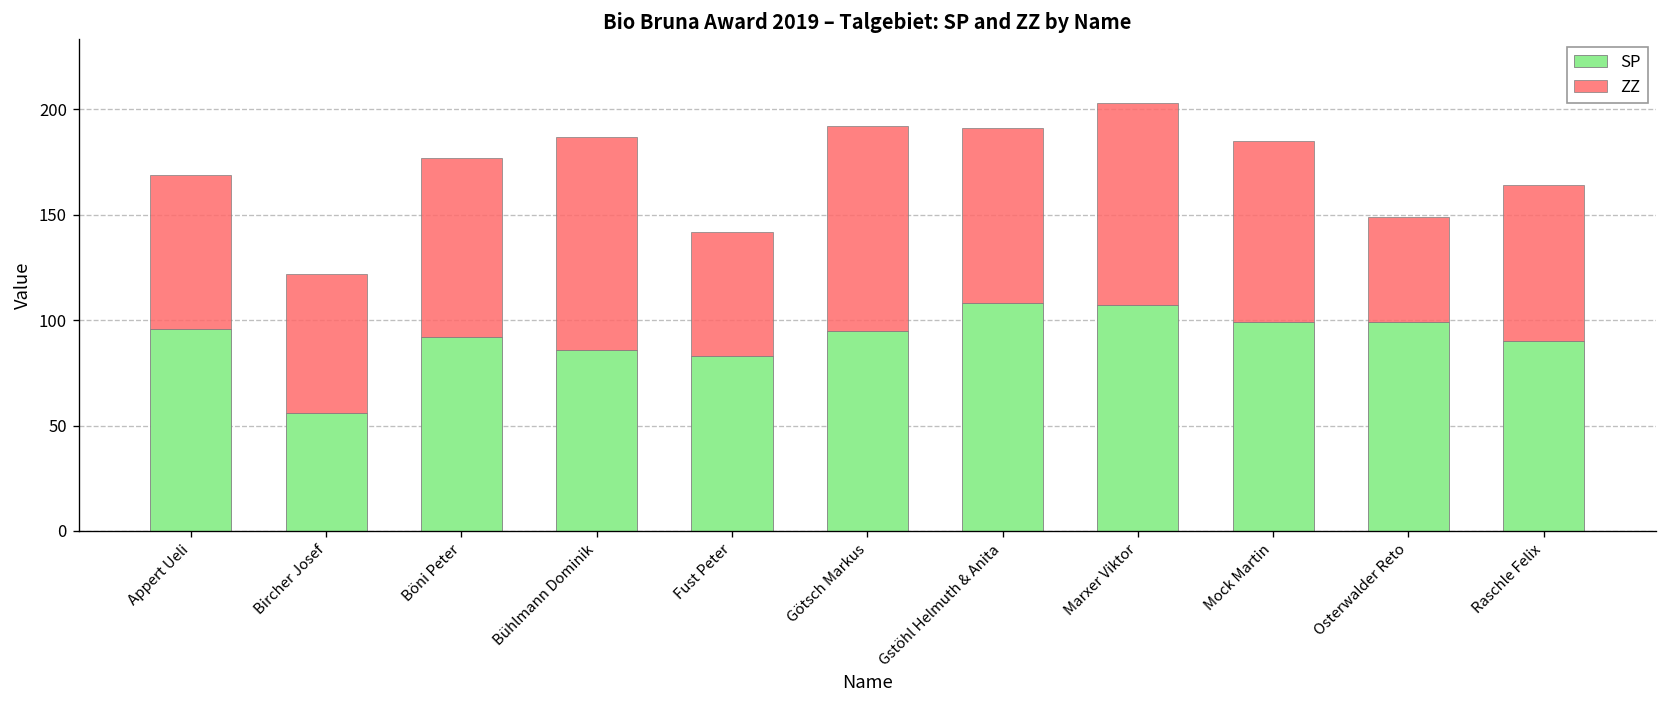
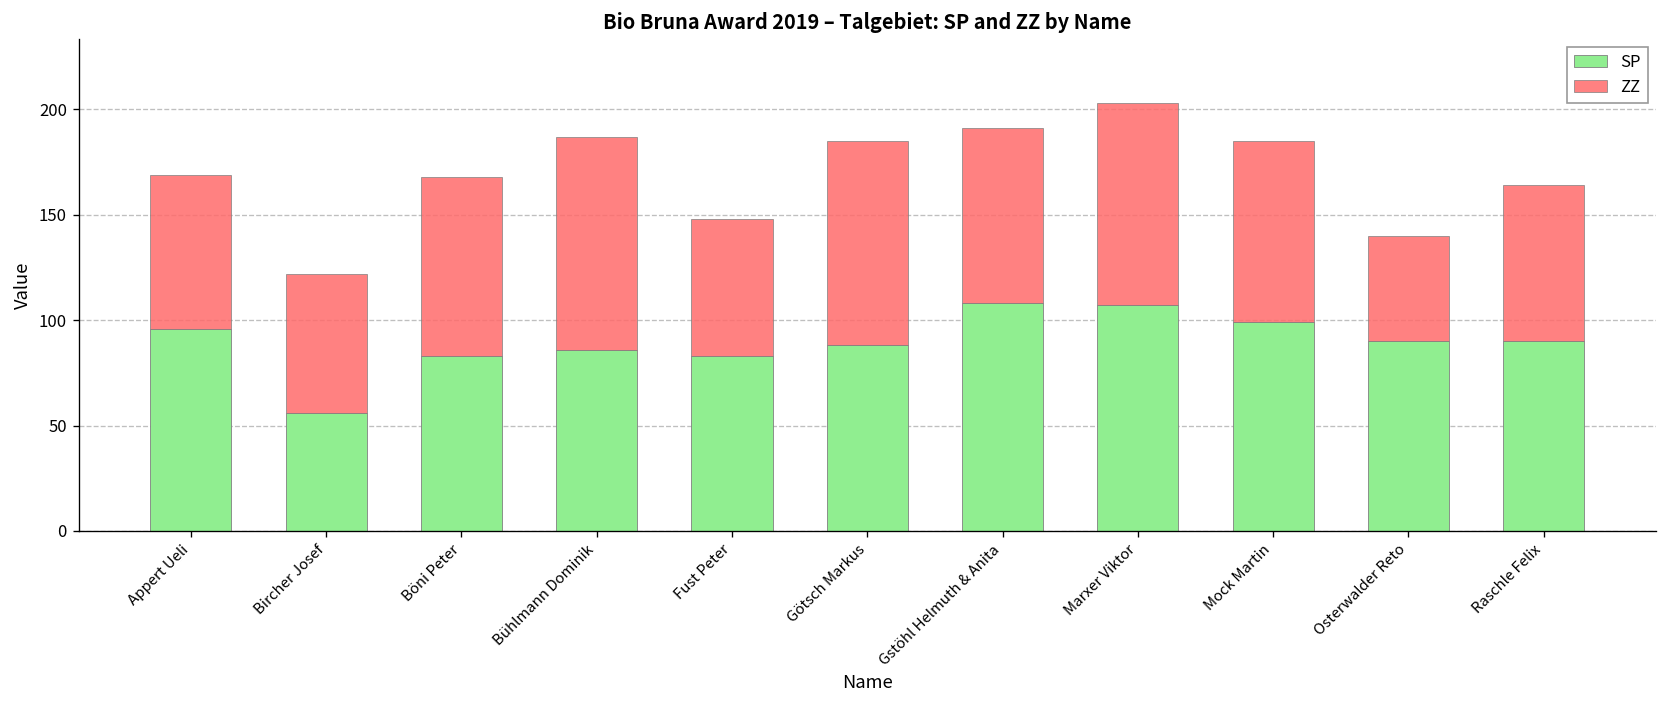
SP, Böni Peter: 92 -> 83
ZZ, Fust Peter: 59 -> 65
SP, Götsch Markus: 95 -> 88
SP, Osterwalder Reto: 99 -> 90
